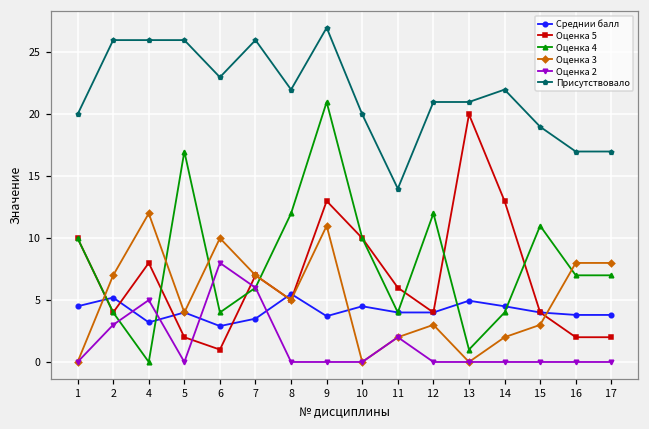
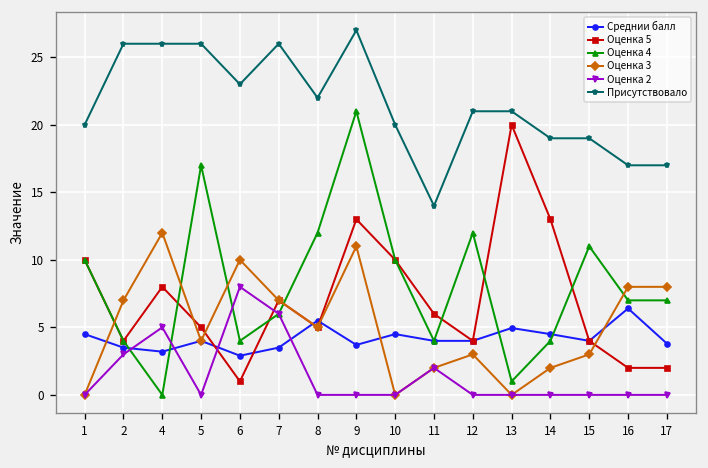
Среднии балл, 2: 5.2 -> 3.5
Оценка 5, 5: 2 -> 5
Присутствовало, 14: 22 -> 19
Среднии балл, 16: 3.8 -> 6.4
